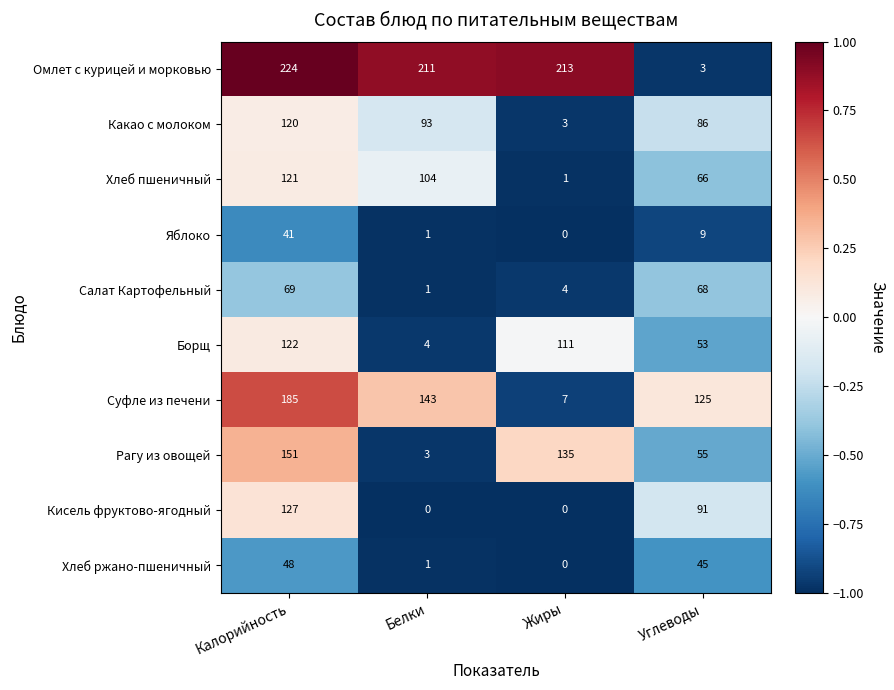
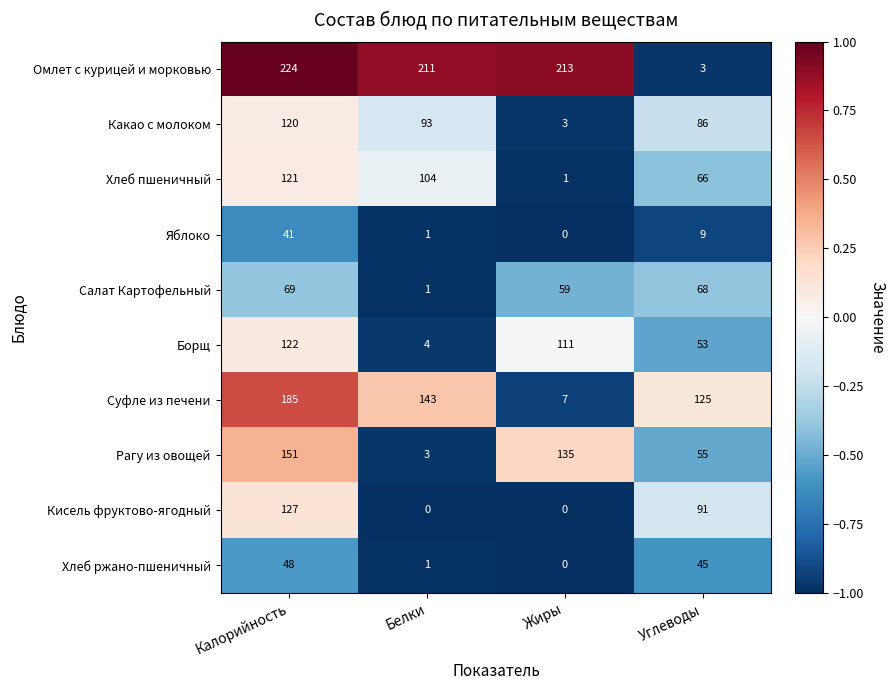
Салат Картофельный, Жиры: 4 -> 59
